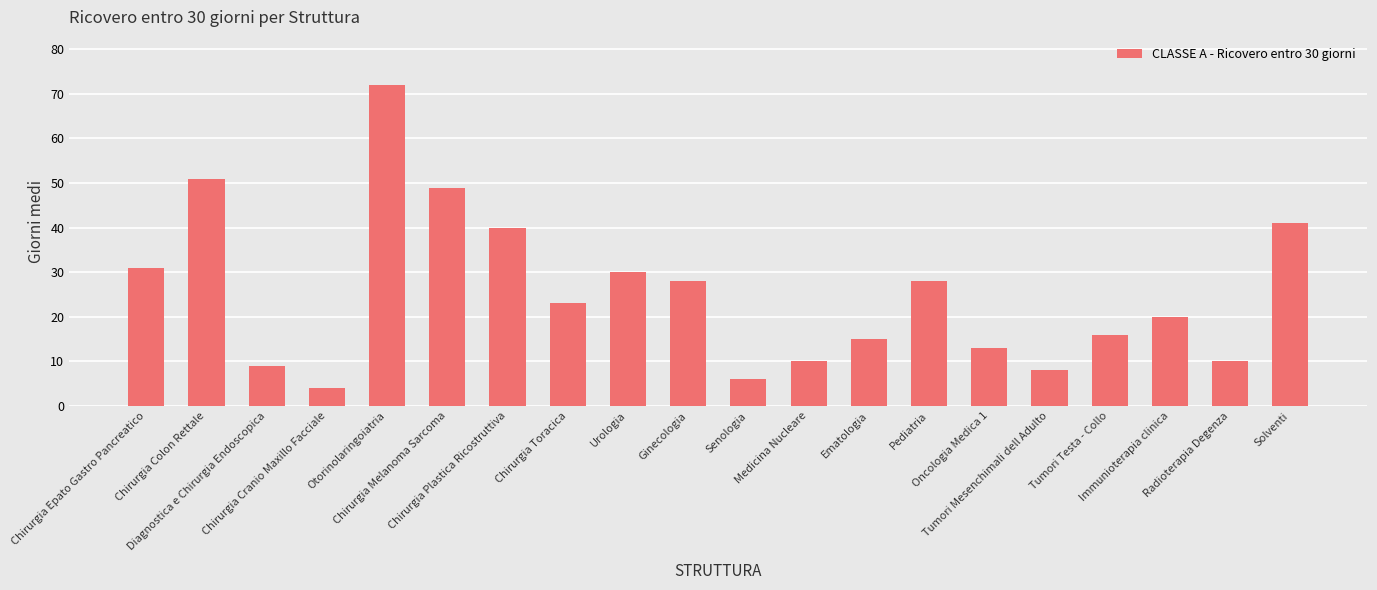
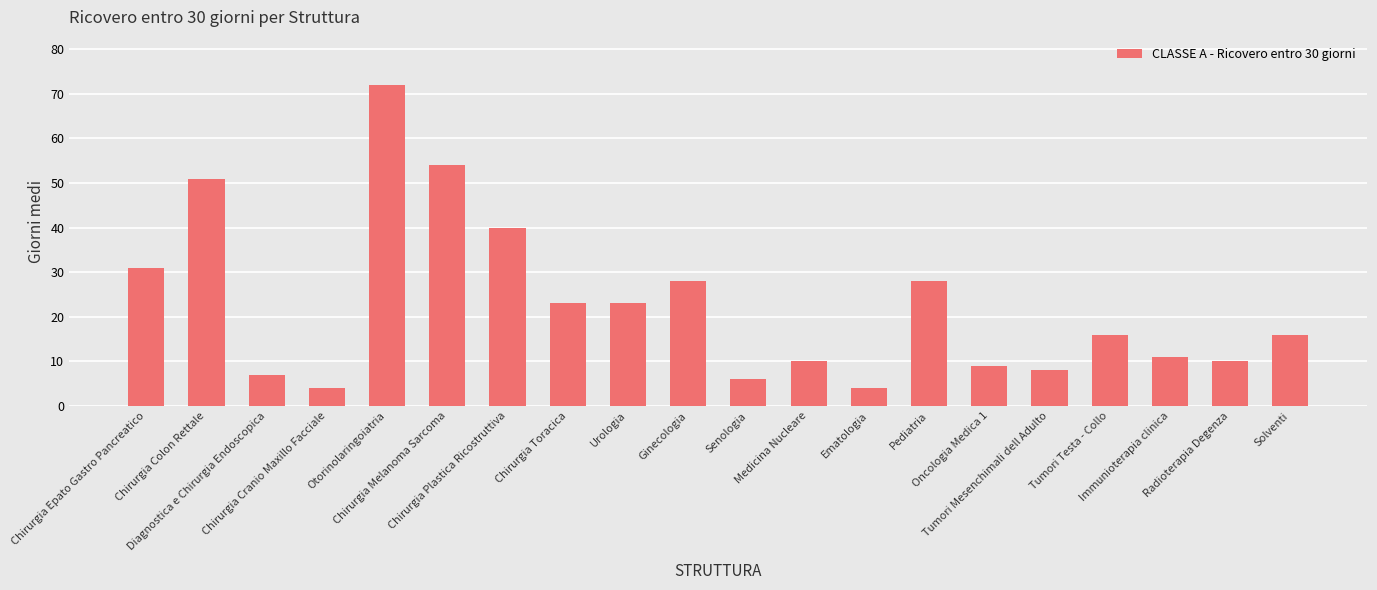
Diagnostica e Chirurgia Endoscopica: 9 -> 7
Chirurgia Melanoma Sarcoma: 49 -> 54
Urologia: 30 -> 23
Ematologia: 15 -> 4
Oncologia Medica 1: 13 -> 9
Immunioterapia clinica: 20 -> 11
Solventi: 41 -> 16
